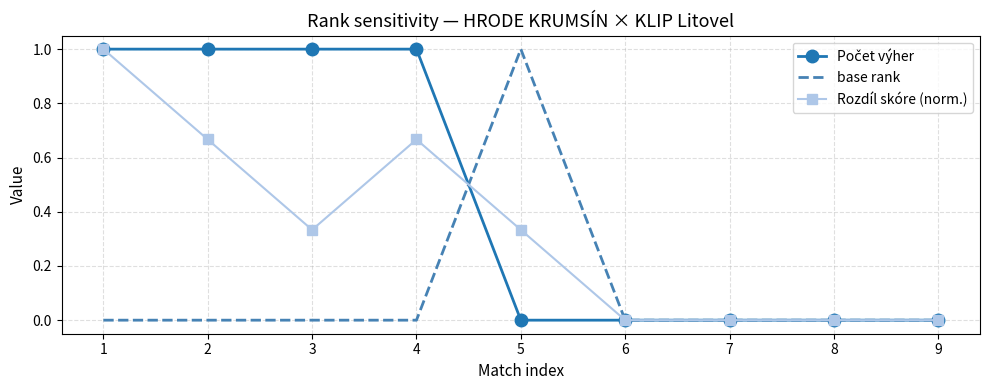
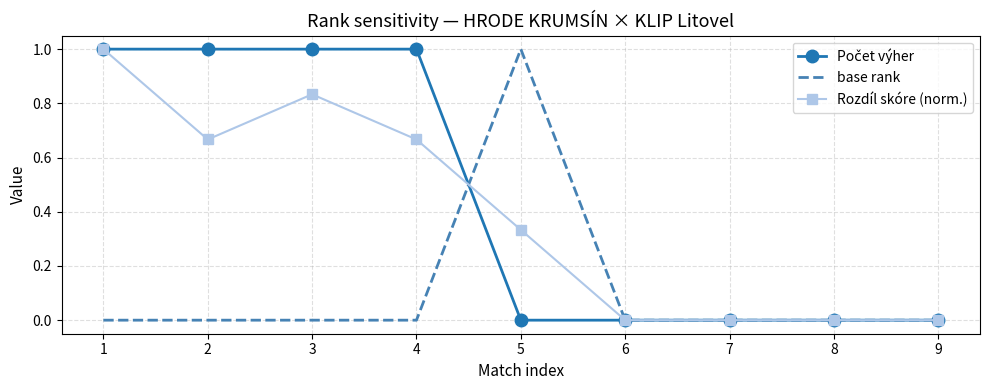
Rozdíl skóre (norm.), 3: 0.33 -> 0.83
